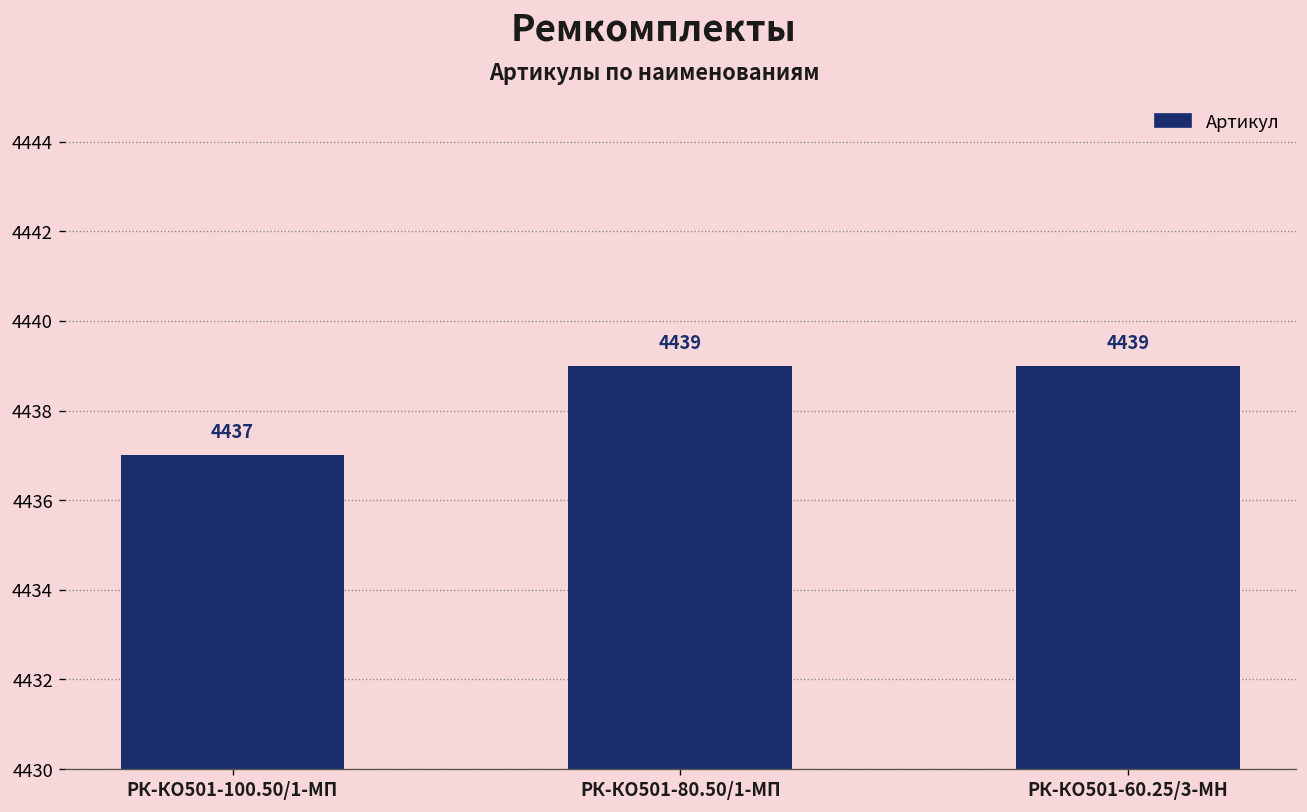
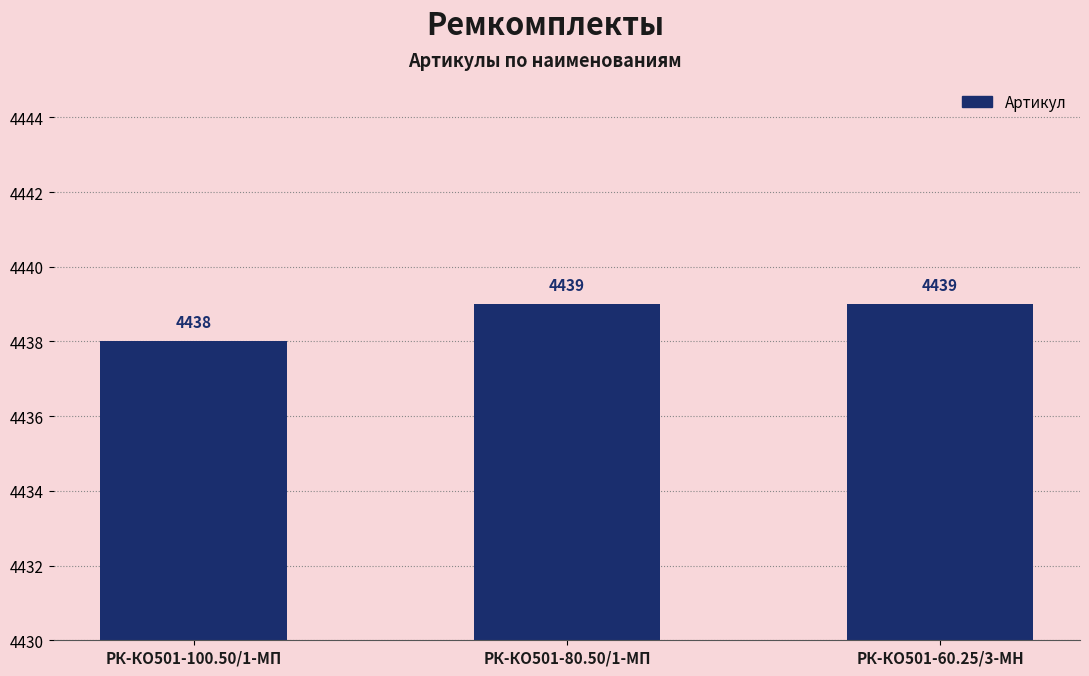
РК-КО501-100.50/1-МП: 4437 -> 4438
